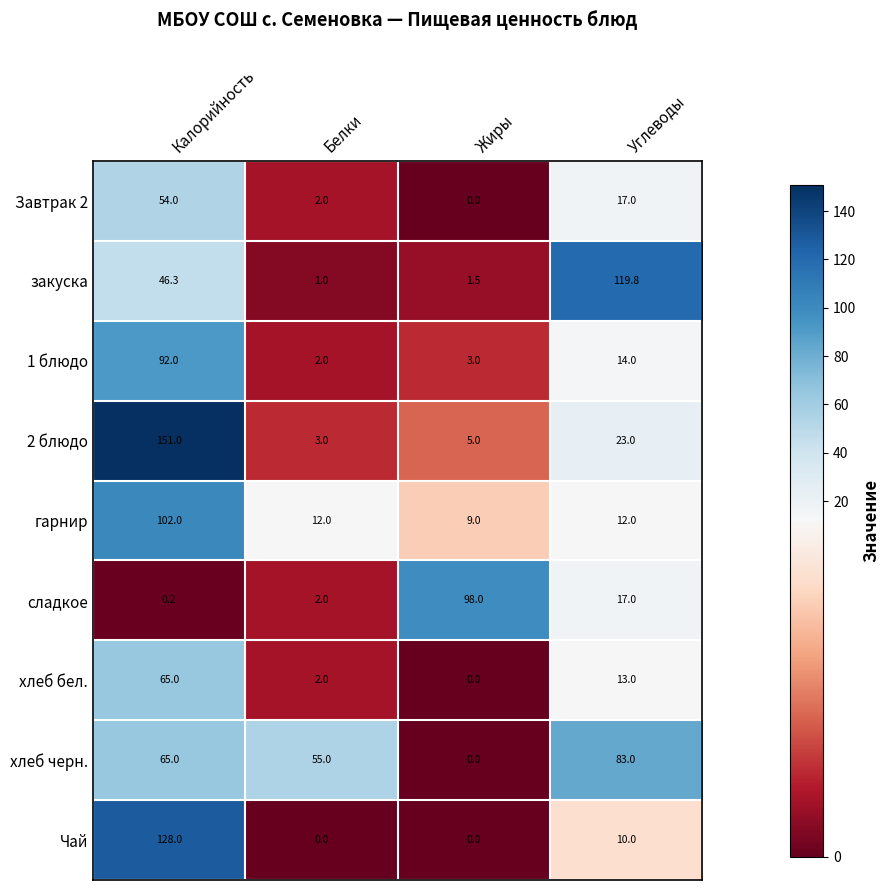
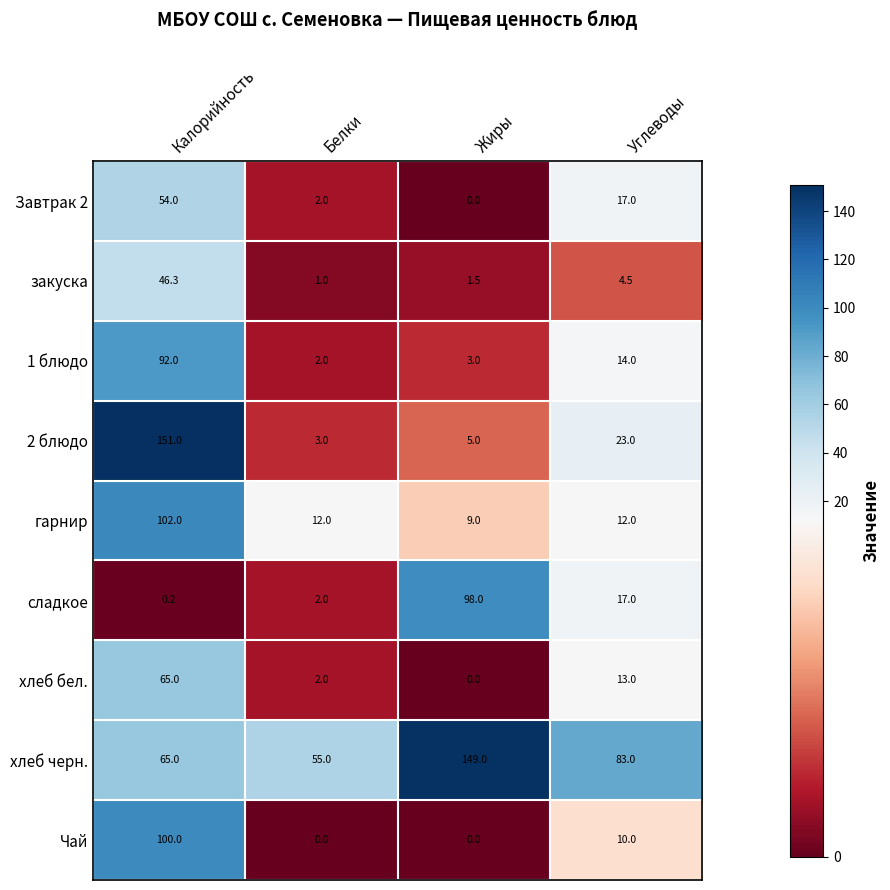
закуска, Углеводы: 119.8 -> 4.5
хлеб черн., Жиры: 0.0 -> 149.0
Чай, Калорийность: 128.0 -> 100.0
